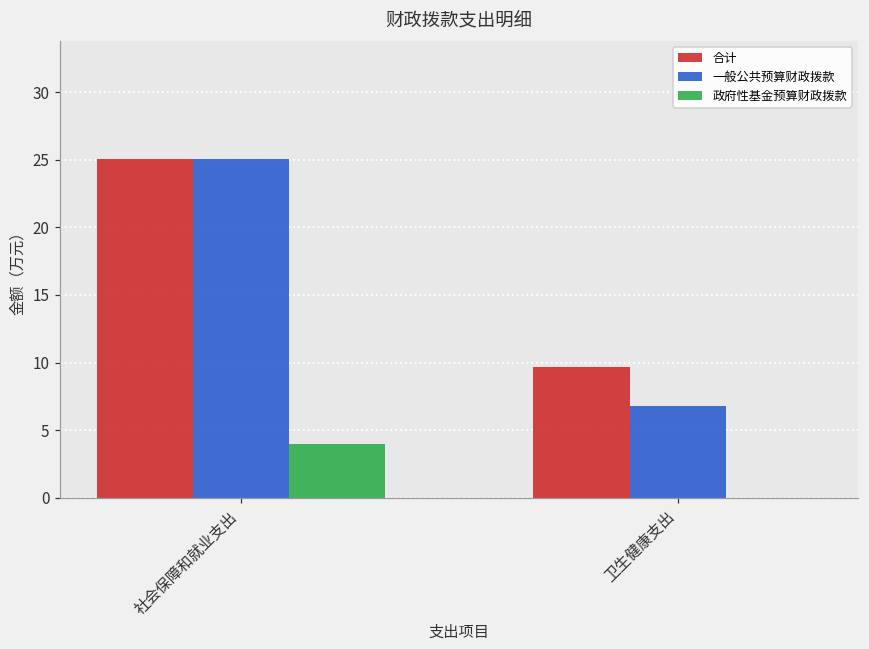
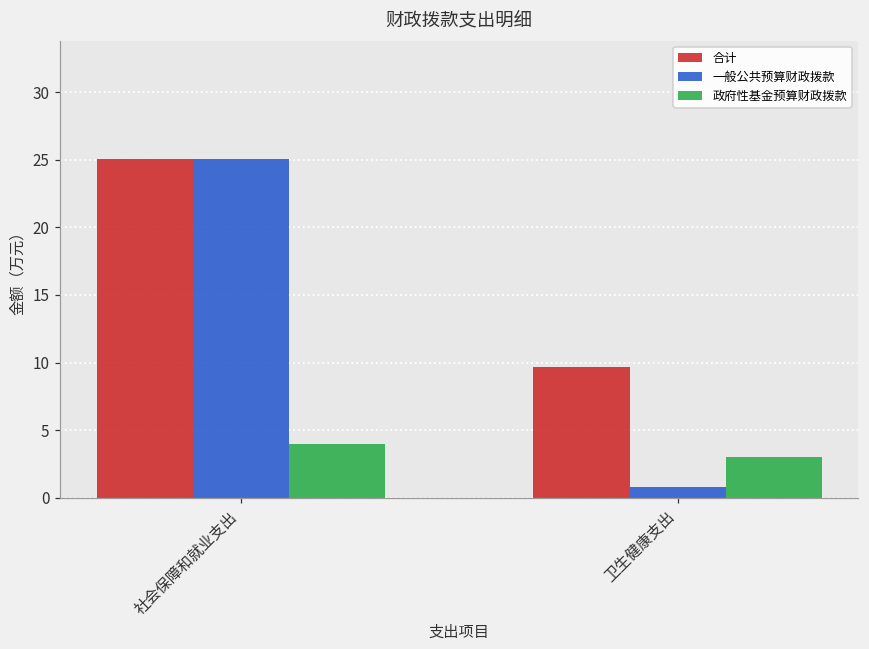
一般公共预算财政拨款, 卫生健康支出: 6.8 -> 0.8
政府性基金预算财政拨款, 卫生健康支出: 0 -> 3
